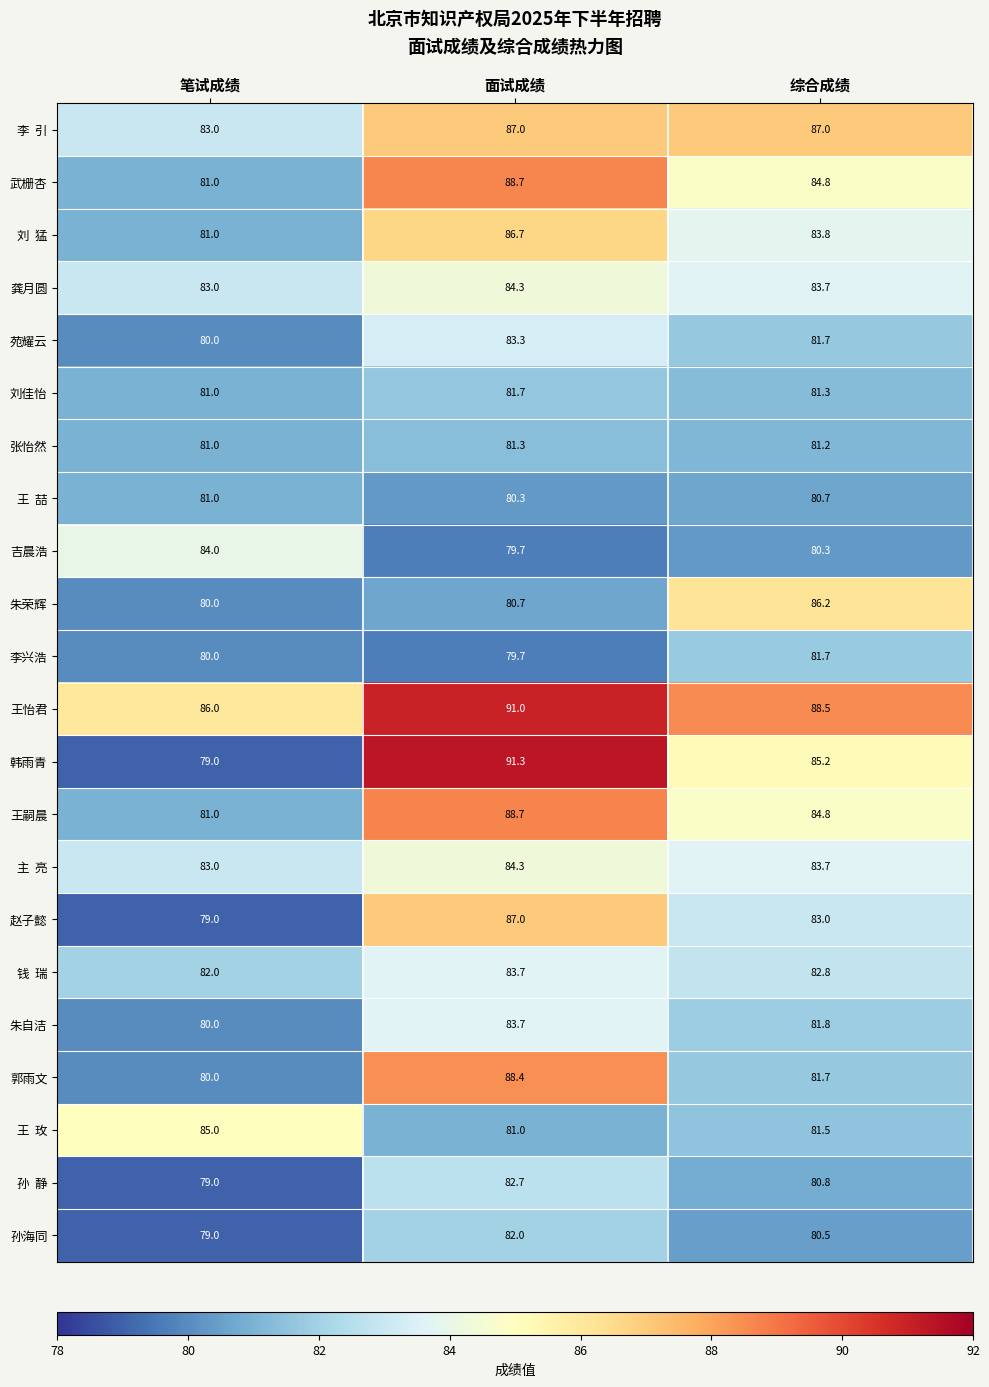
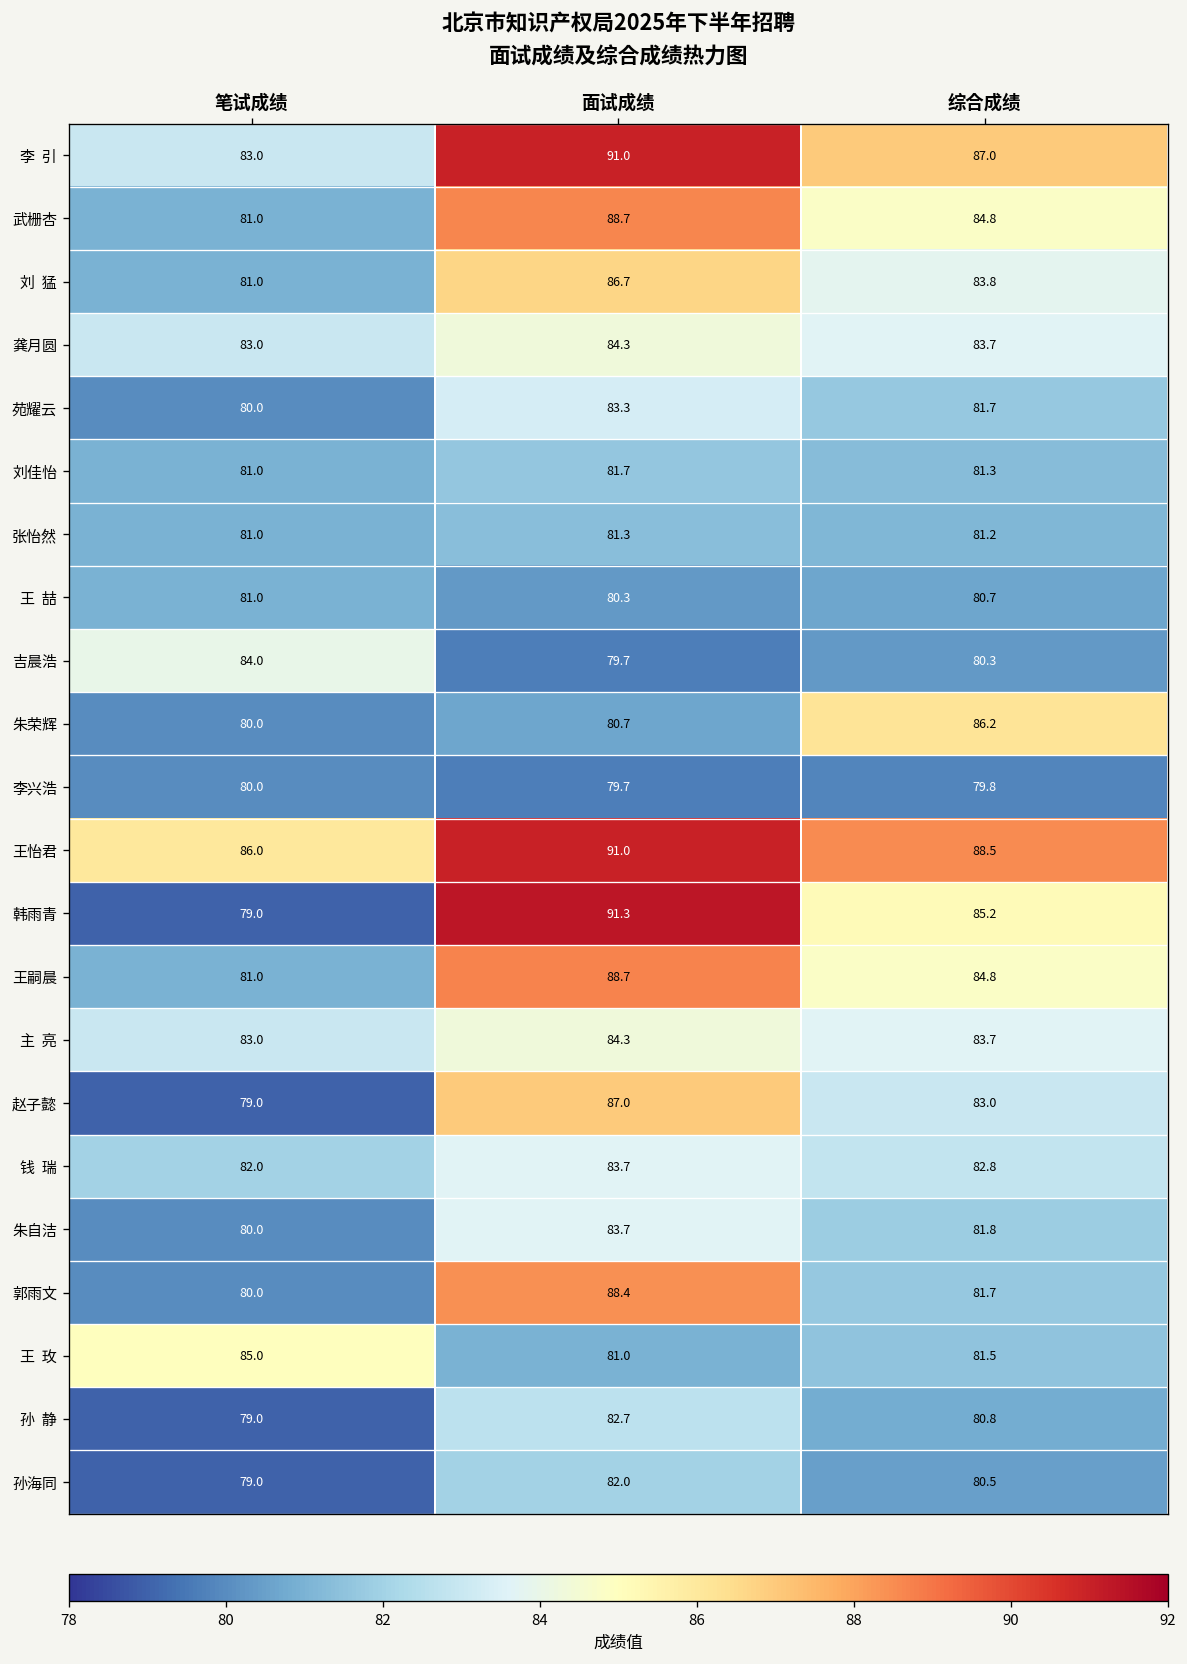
李 引, 面试成绩: 87.0 -> 91.0
李兴浩, 综合成绩: 81.7 -> 79.8
